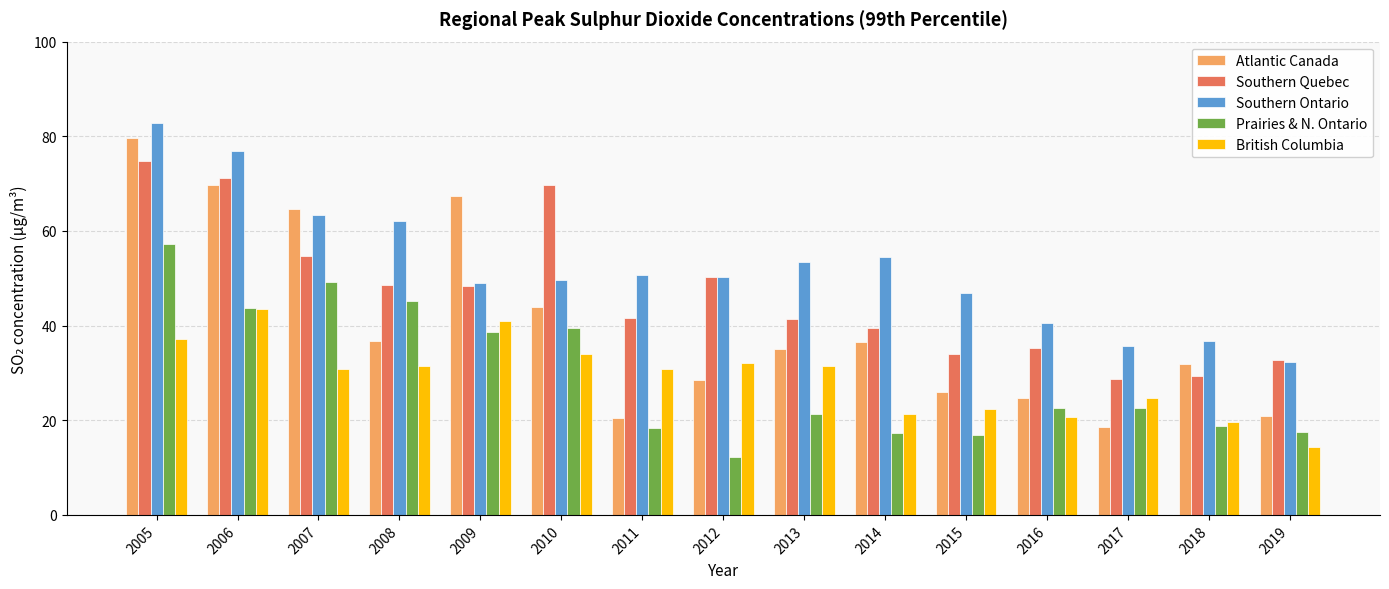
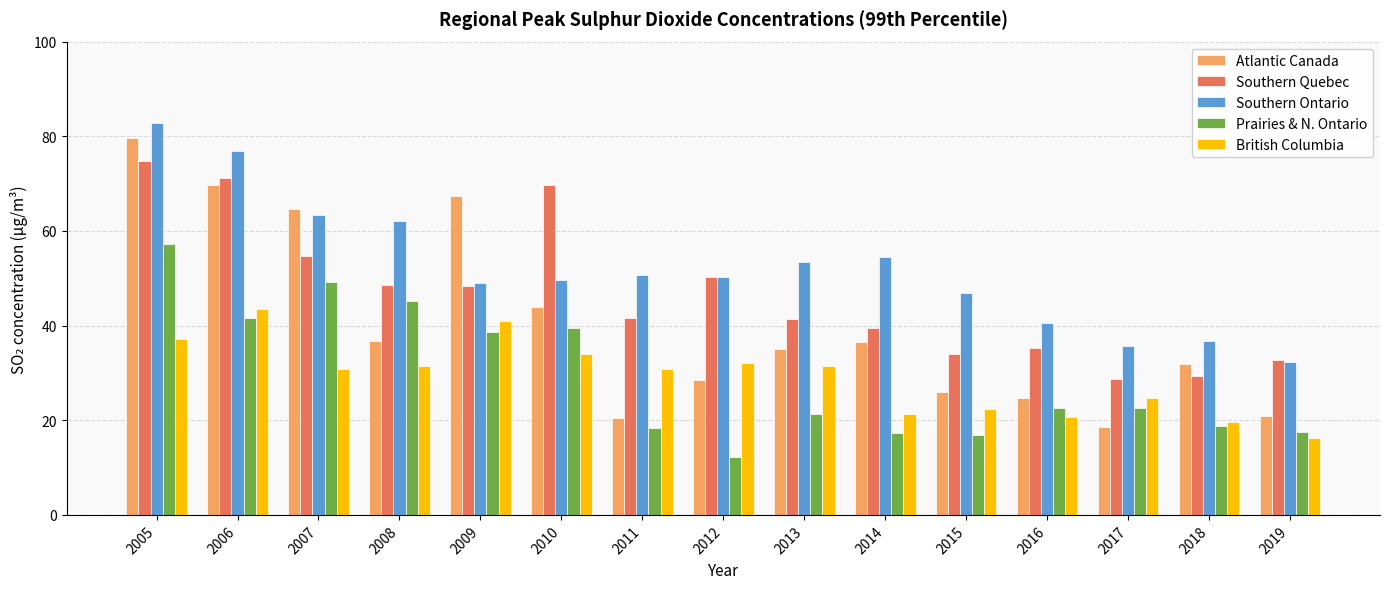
Prairies & N. Ontario, 2006: 44 -> 42
British Columbia, 2019: 14 -> 16
